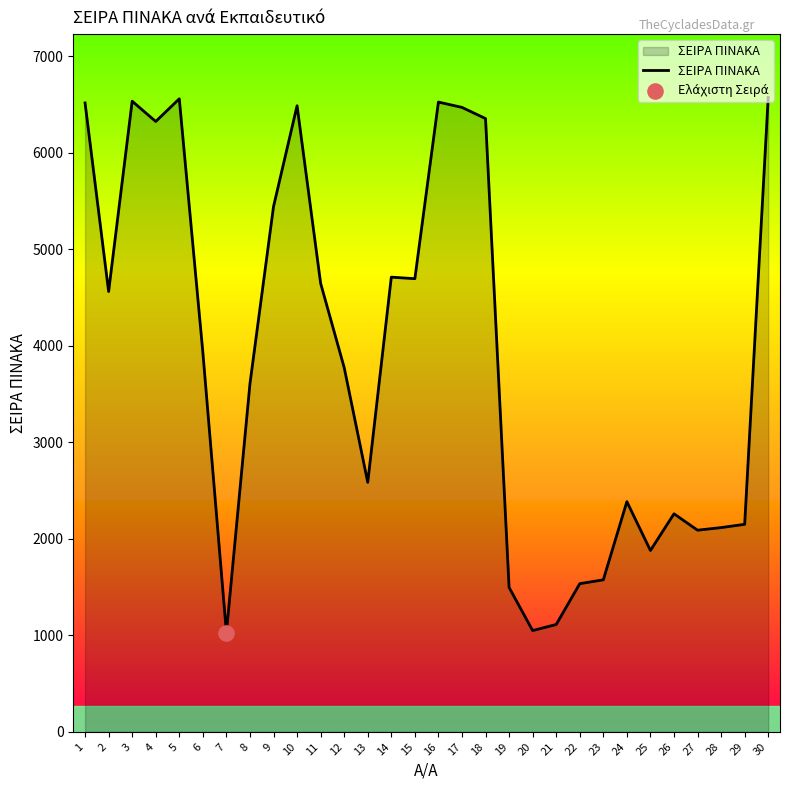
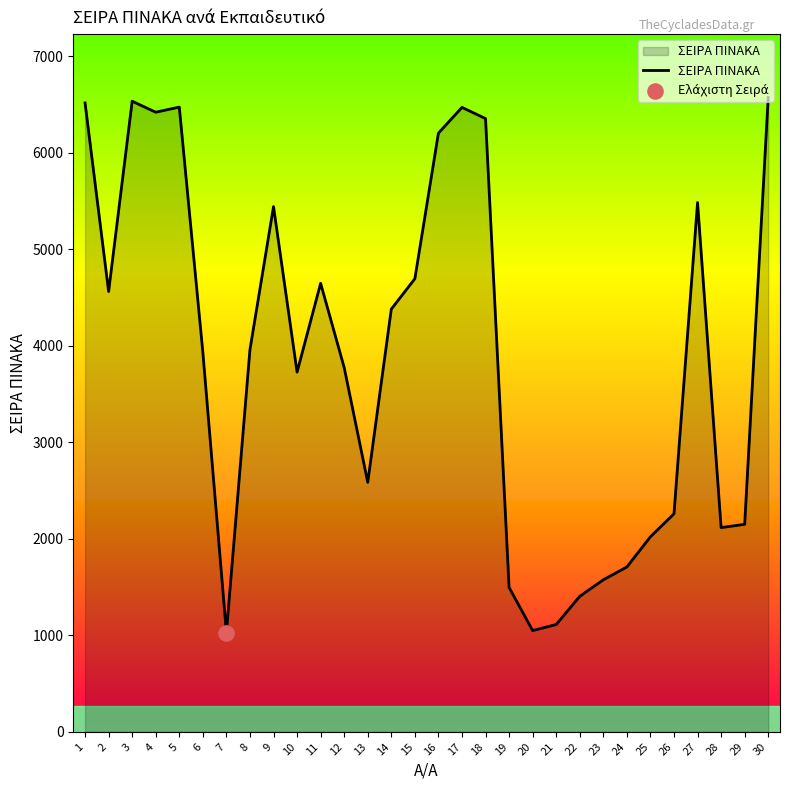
ΣΕΙΡΑ ΠΙΝΑΚΑ, 4: 6300 -> 6400
ΣΕΙΡΑ ΠΙΝΑΚΑ, 5: 6600 -> 6500
ΣΕΙΡΑ ΠΙΝΑΚΑ, 8: 3600 -> 4000
ΣΕΙΡΑ ΠΙΝΑΚΑ, 10: 6500 -> 3700
ΣΕΙΡΑ ΠΙΝΑΚΑ, 14: 4700 -> 4400
ΣΕΙΡΑ ΠΙΝΑΚΑ, 16: 6500 -> 6200
ΣΕΙΡΑ ΠΙΝΑΚΑ, 22: 1500 -> 1400
ΣΕΙΡΑ ΠΙΝΑΚΑ, 24: 2400 -> 1700
ΣΕΙΡΑ ΠΙΝΑΚΑ, 25: 1900 -> 2000
ΣΕΙΡΑ ΠΙΝΑΚΑ, 27: 2100 -> 5500
